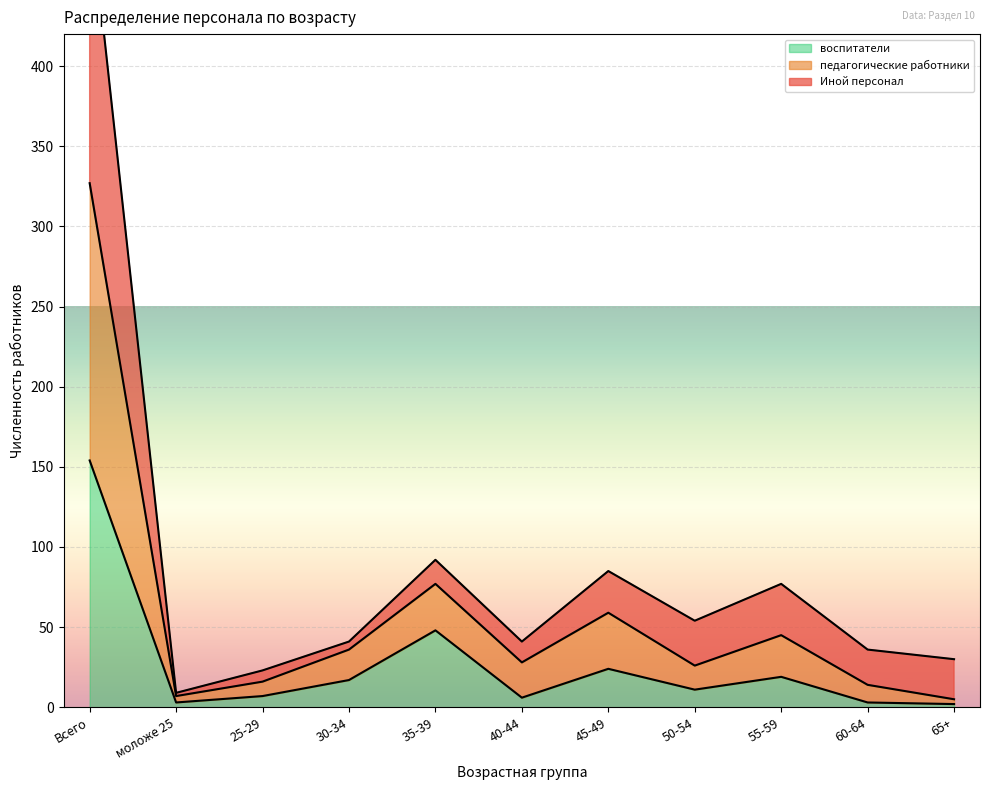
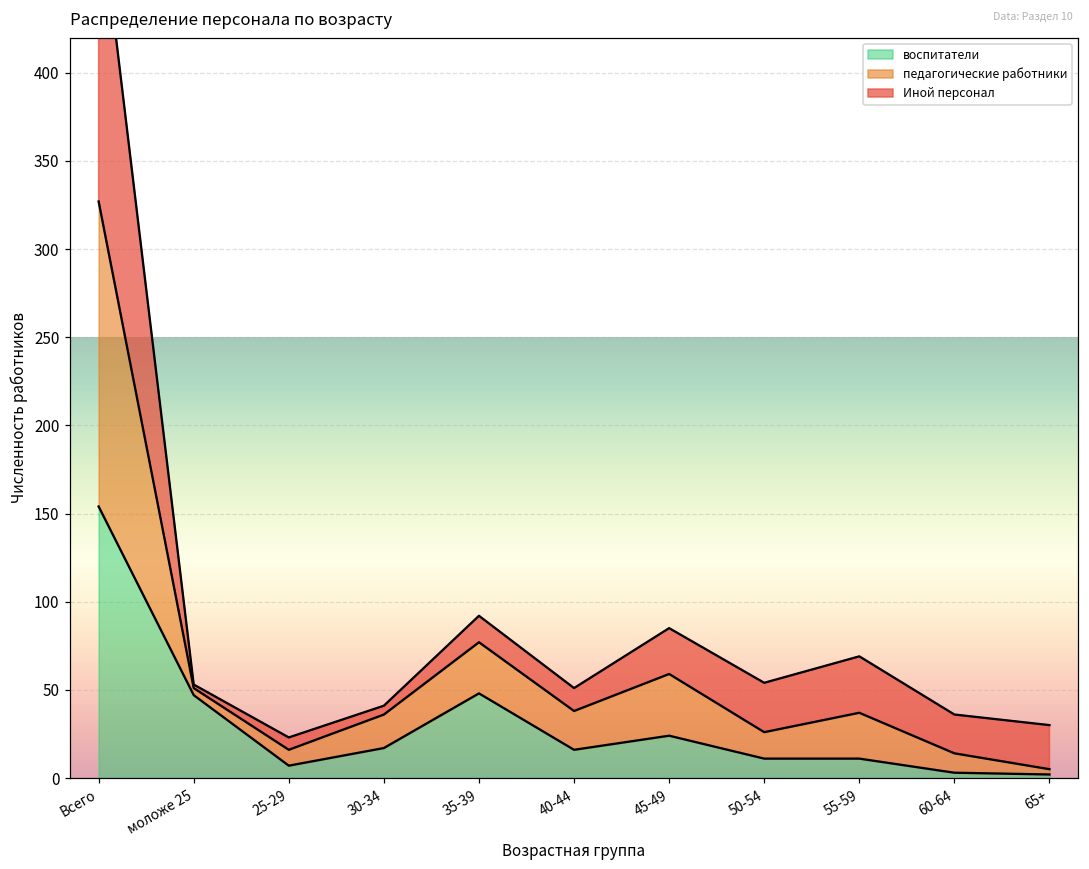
воспитатели, моложе 25: 3 -> 47
воспитатели, 40-44: 6 -> 16
воспитатели, 55-59: 19 -> 11
